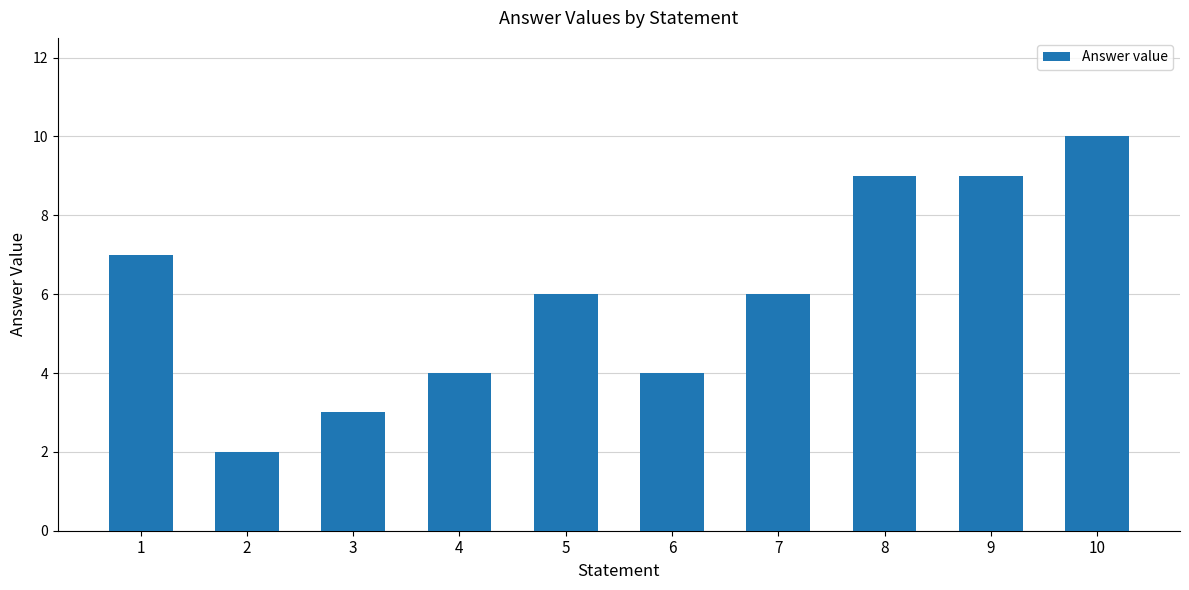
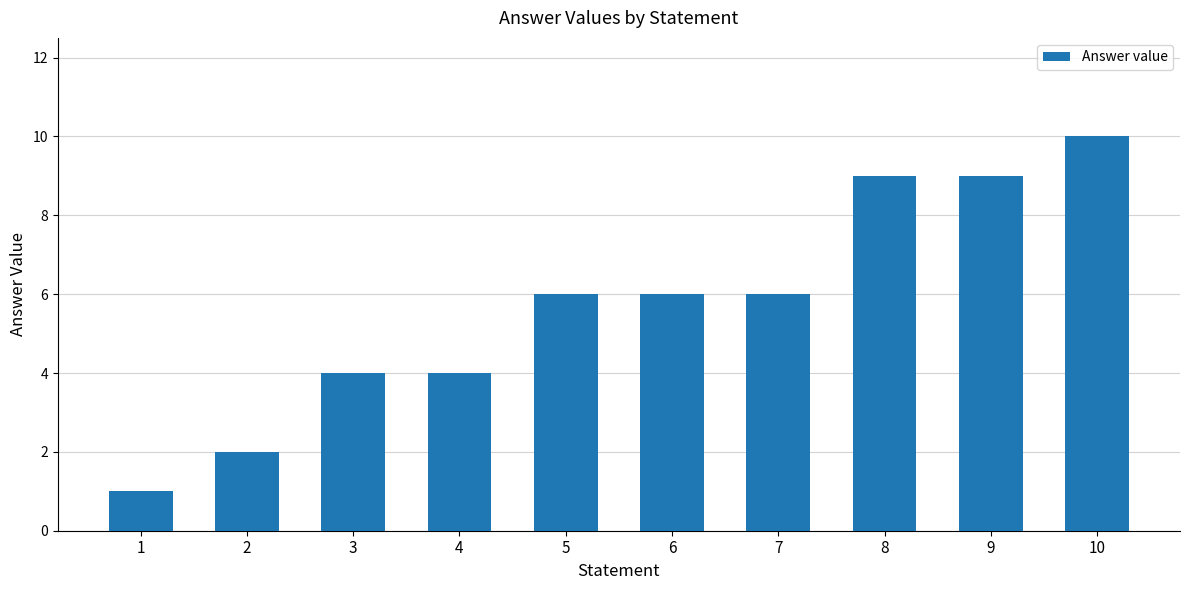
1: 7 -> 1
3: 3 -> 4
6: 4 -> 6
